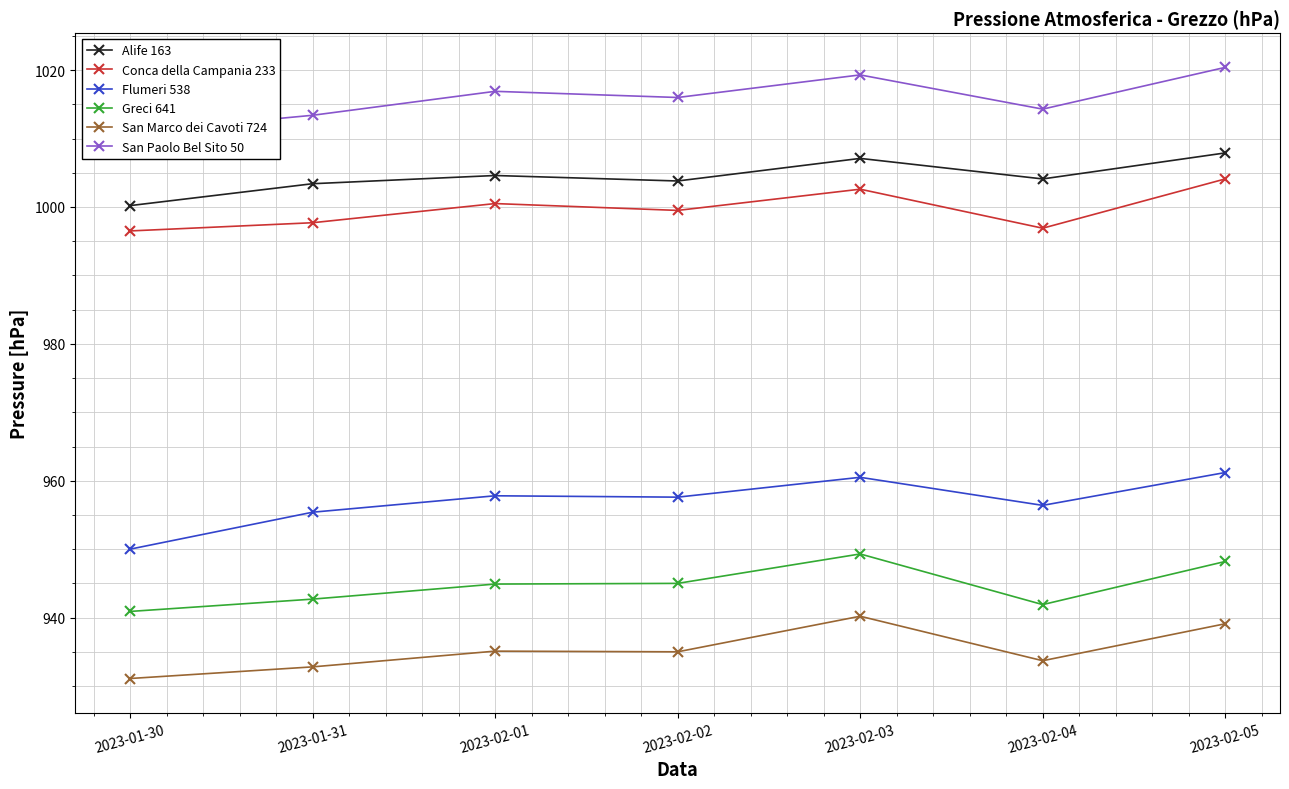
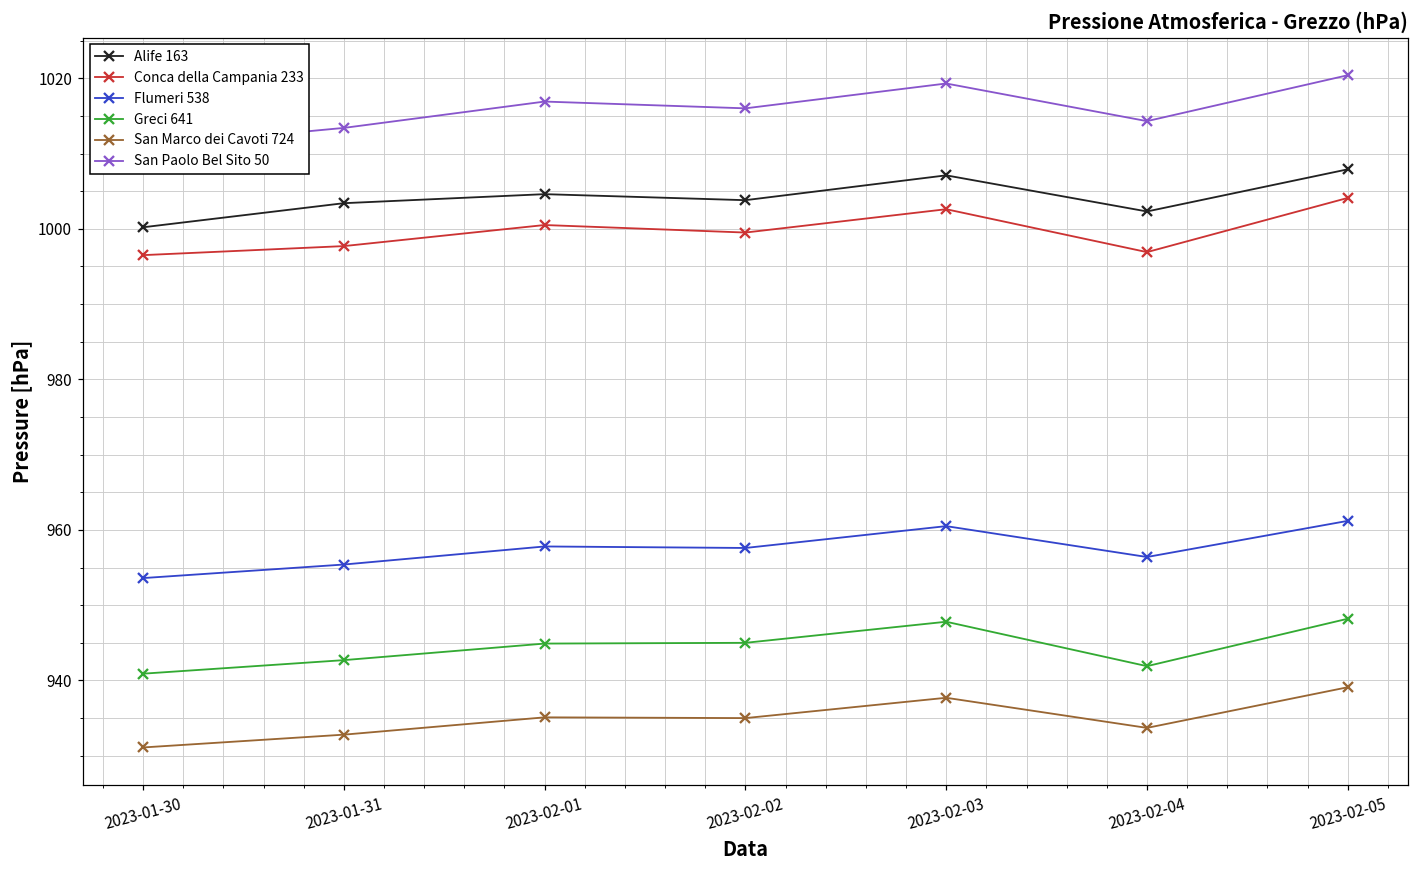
Flumeri 538, 2023-01-30: 950 -> 954
Greci 641, 2023-02-03: 949 -> 948
San Marco dei Cavoti 724, 2023-02-03: 940 -> 938
Alife 163, 2023-02-04: 1004 -> 1002
